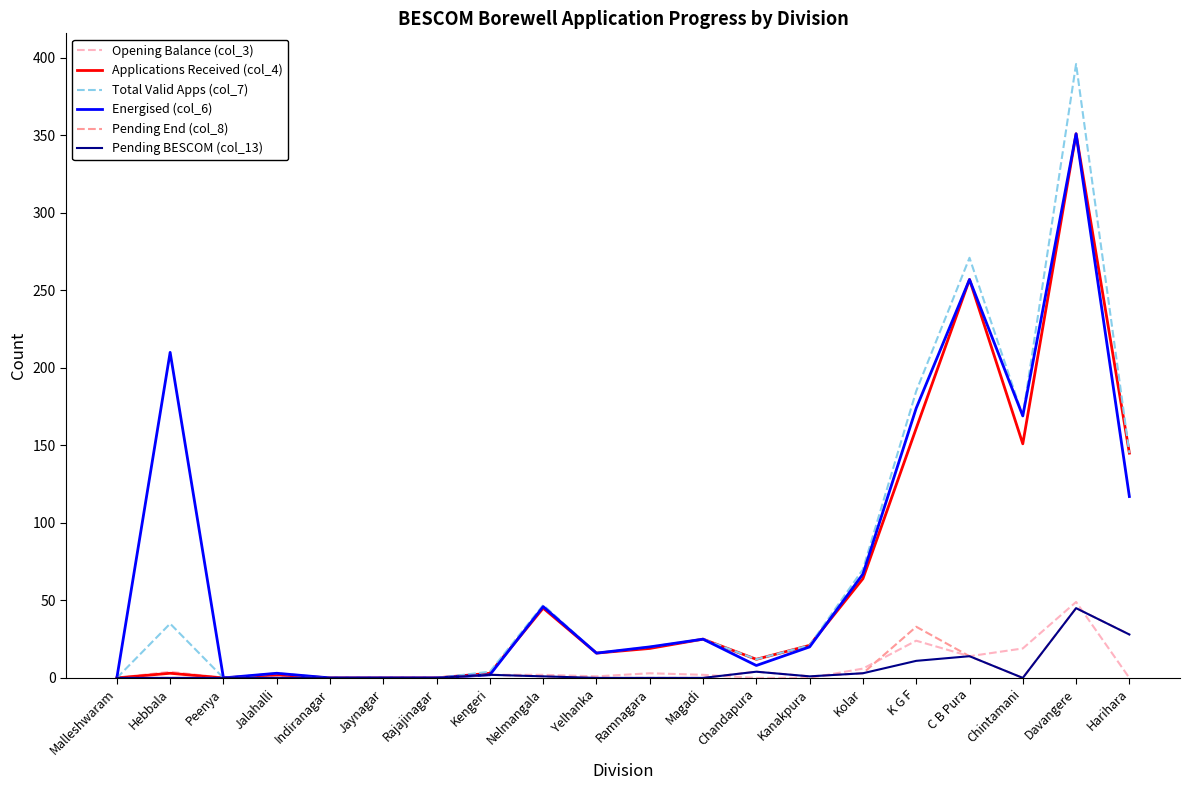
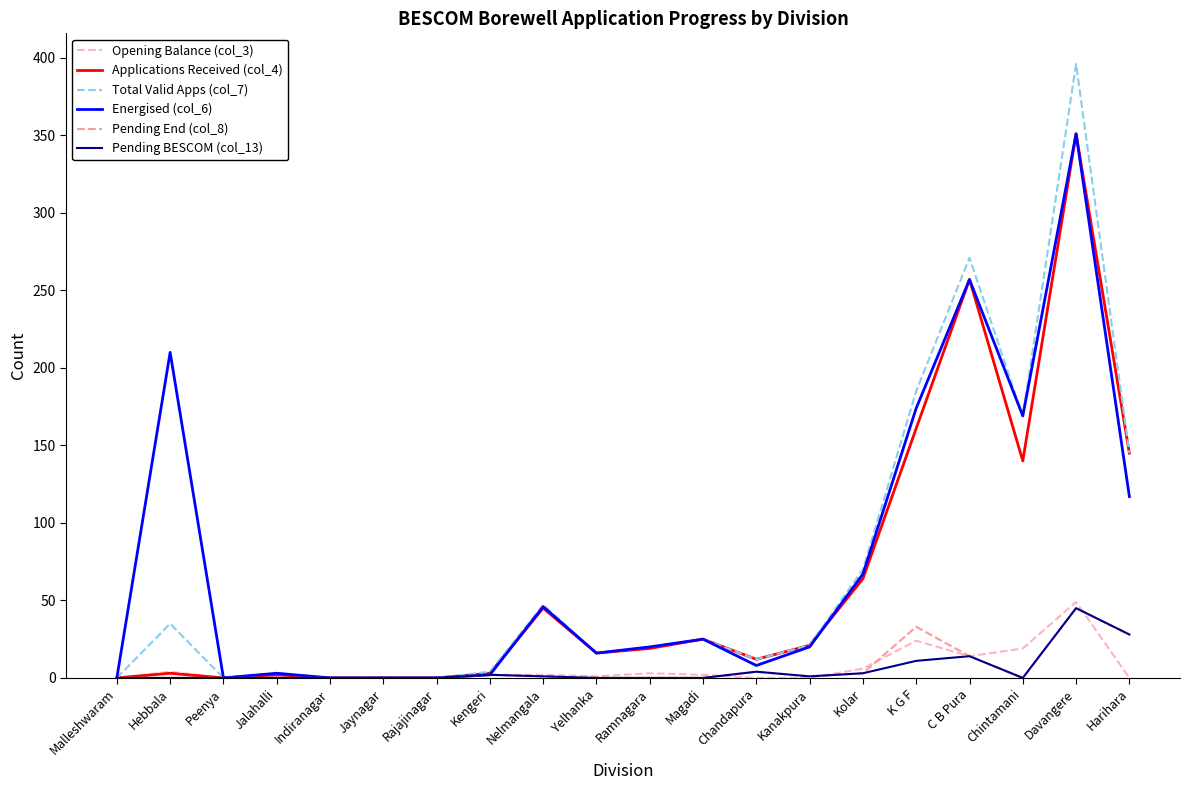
Applications Received (col_4), Chintamani: 151 -> 140
